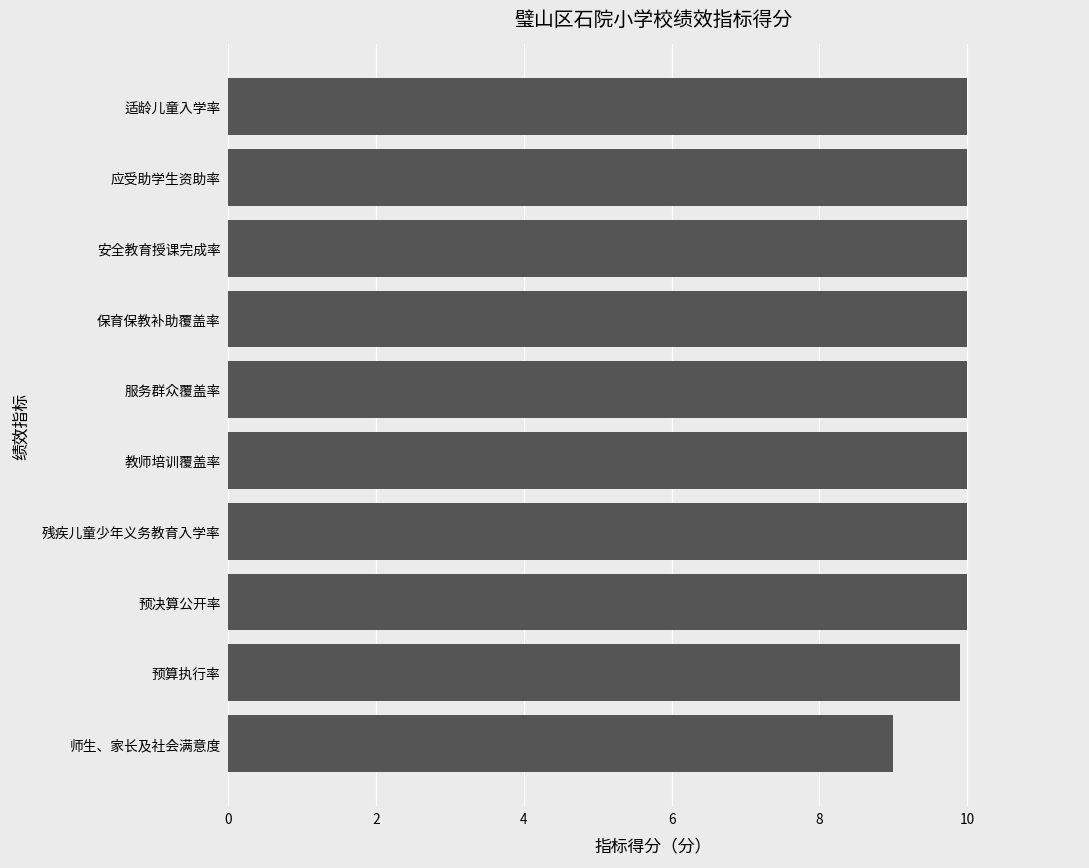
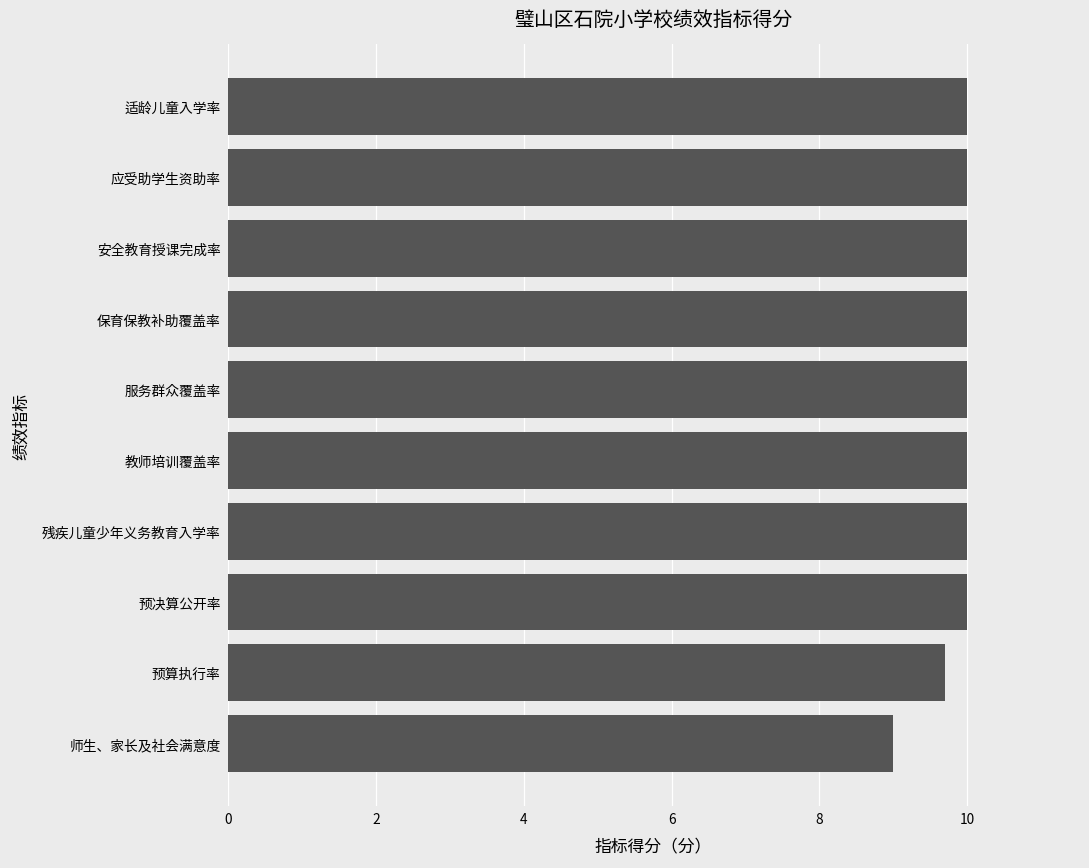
预算执行率: 9.9 -> 9.7
